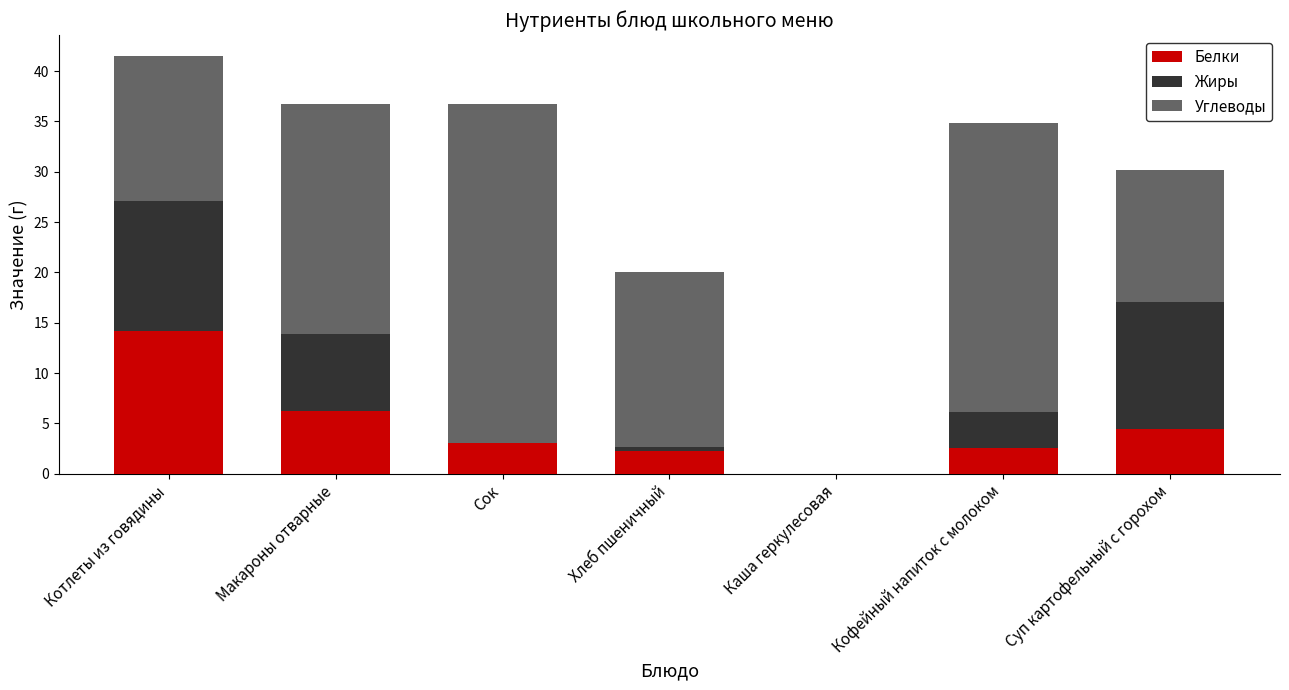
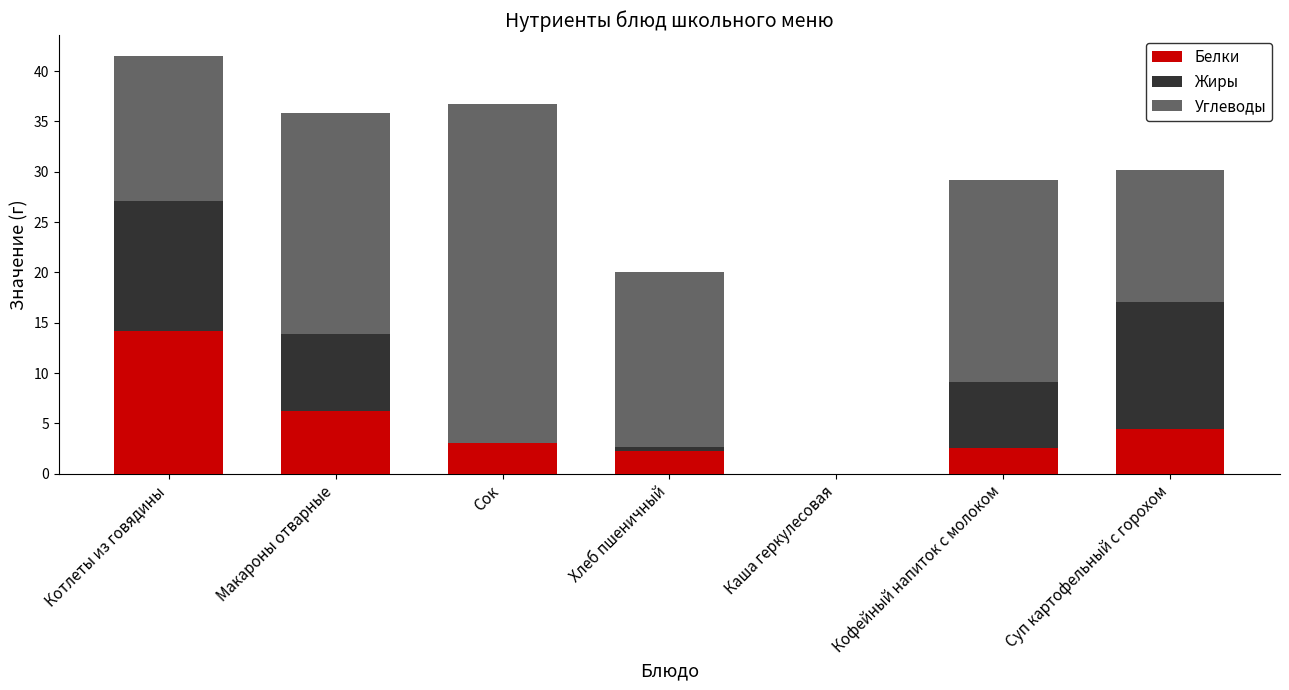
Углеводы, Макароны отварные: 22.8 -> 21.9
Жиры, Кофейный напиток с молоком: 3.6 -> 6.6
Углеводы, Кофейный напиток с молоком: 28.7 -> 20.1
